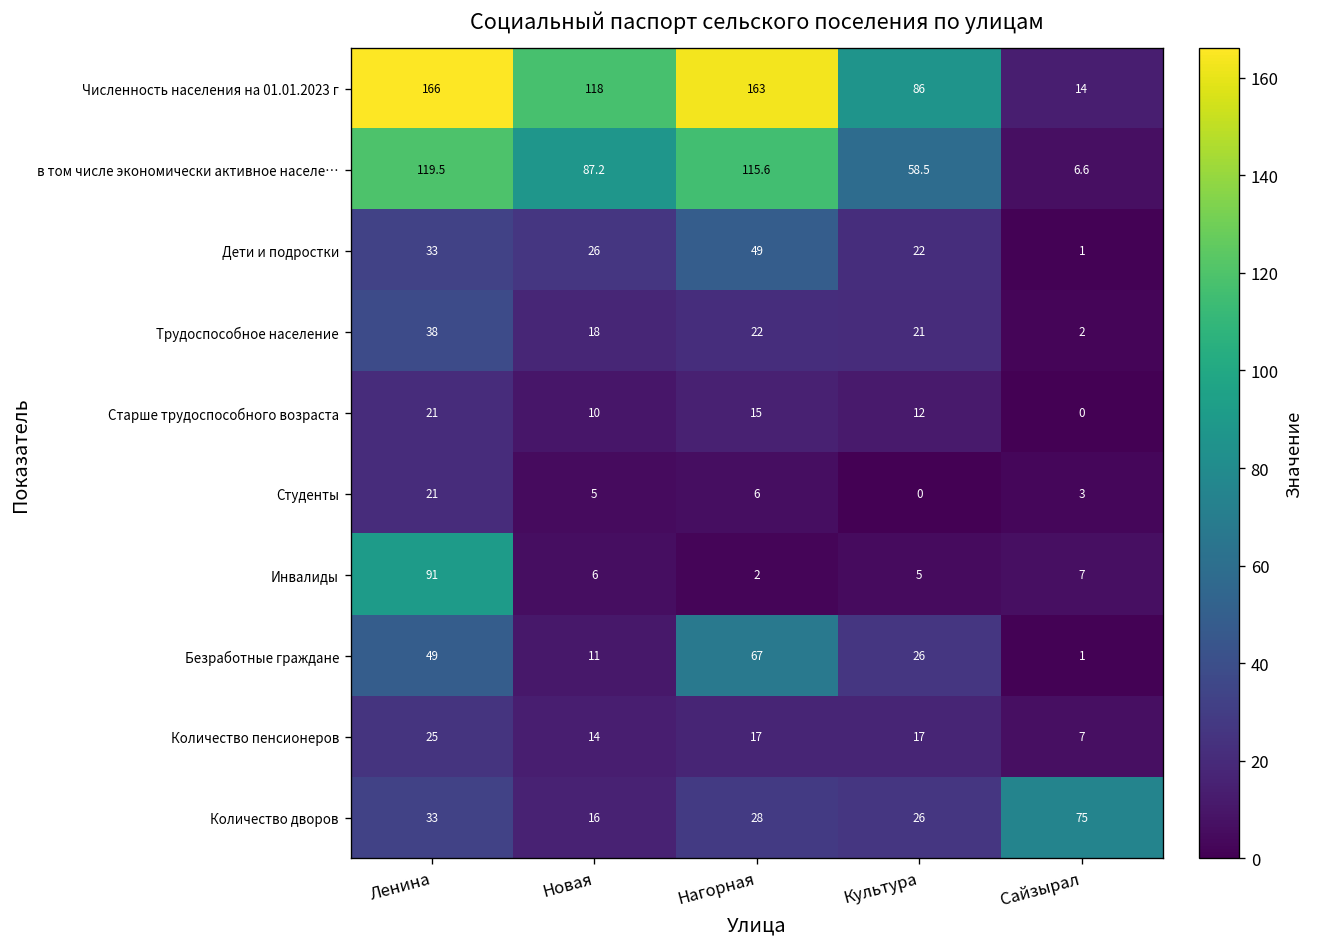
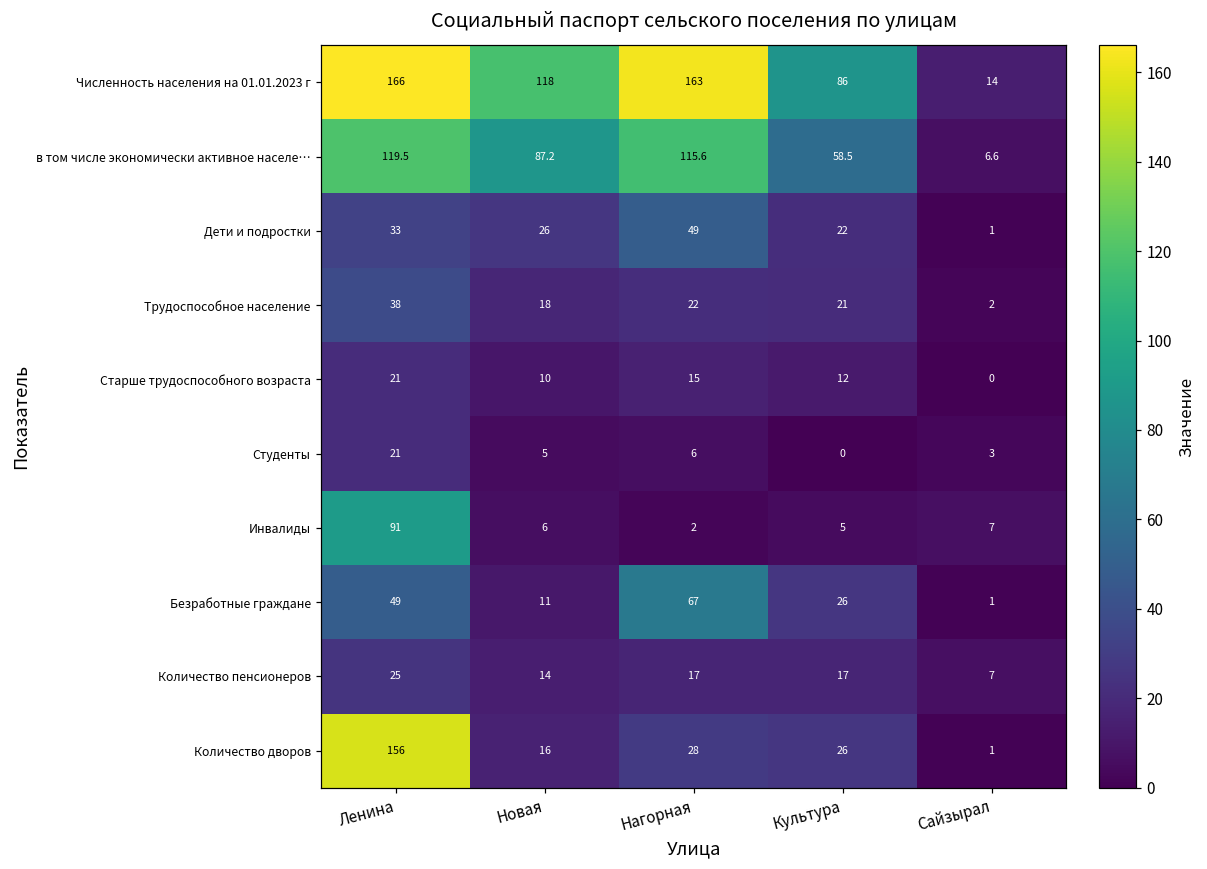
Количество дворов, Ленина: 33 -> 156
Количество дворов, Сайзырал: 75 -> 1
